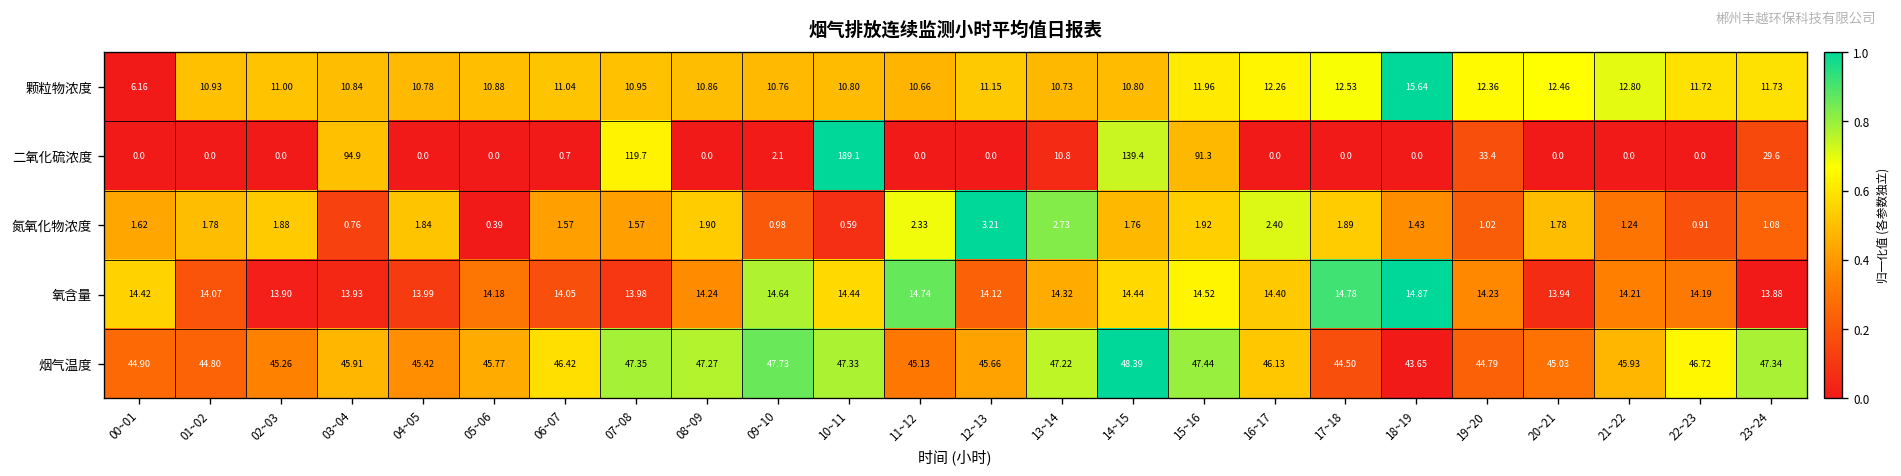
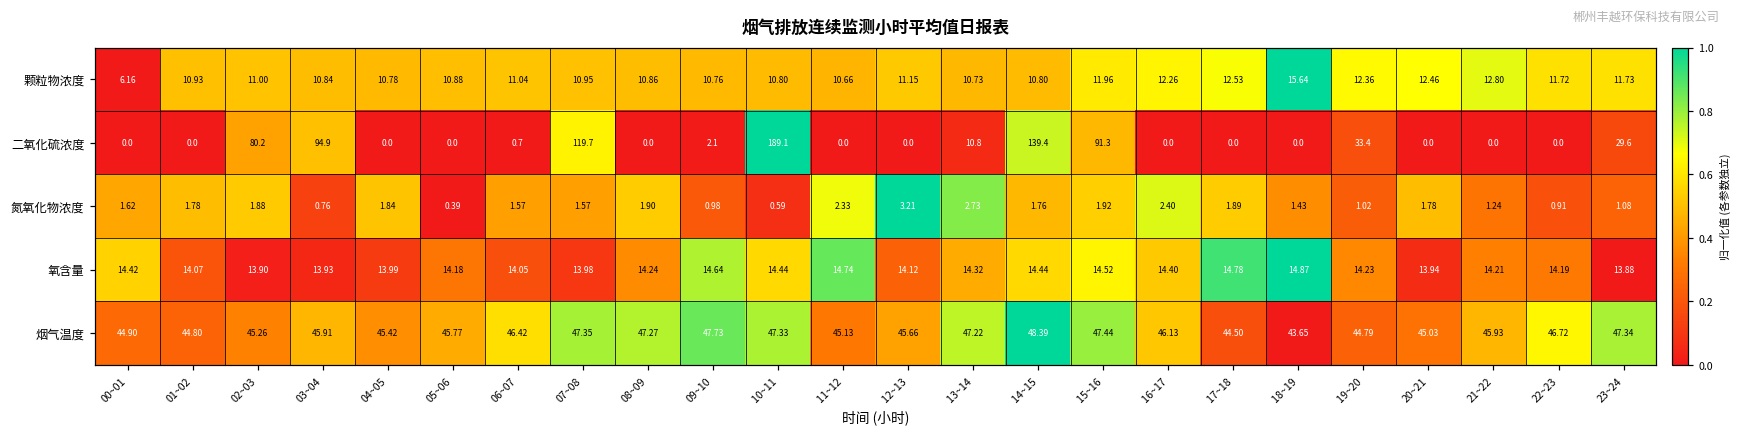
二氧化硫浓度, 02~03: 0.0 -> 80.2
